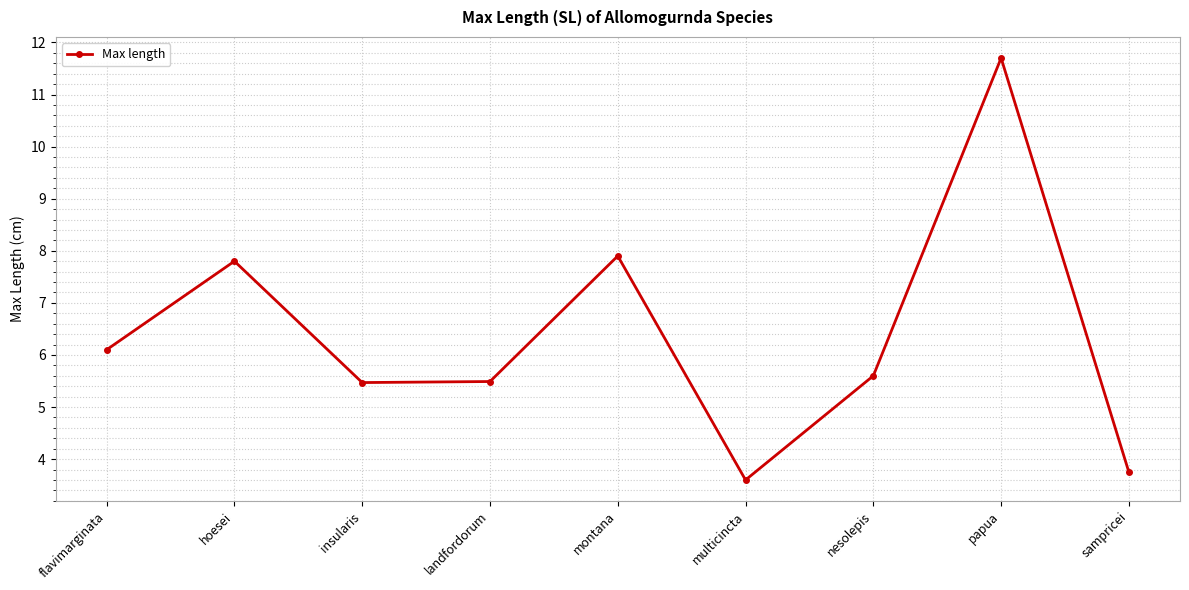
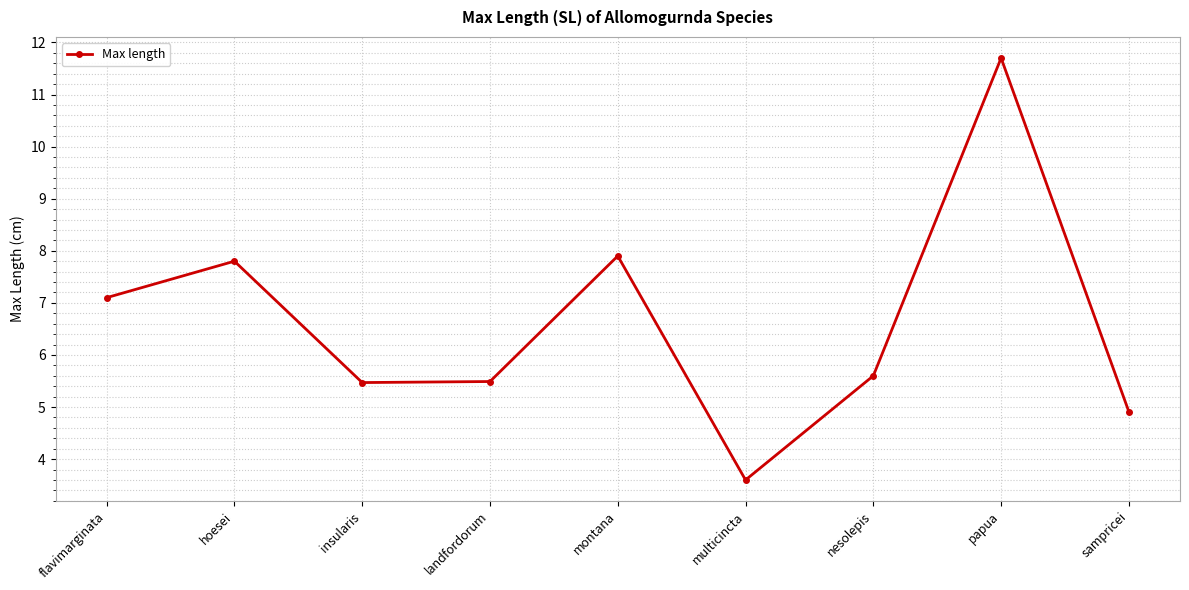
flavimarginata: 6.1 -> 7.1
sampricei: 3.8 -> 4.9
